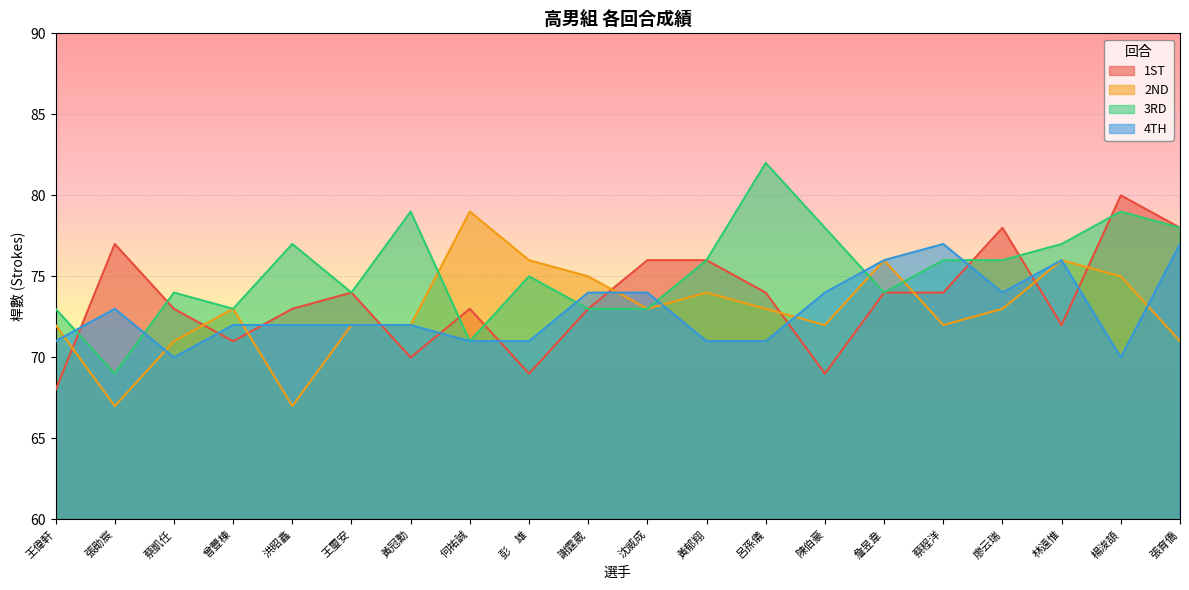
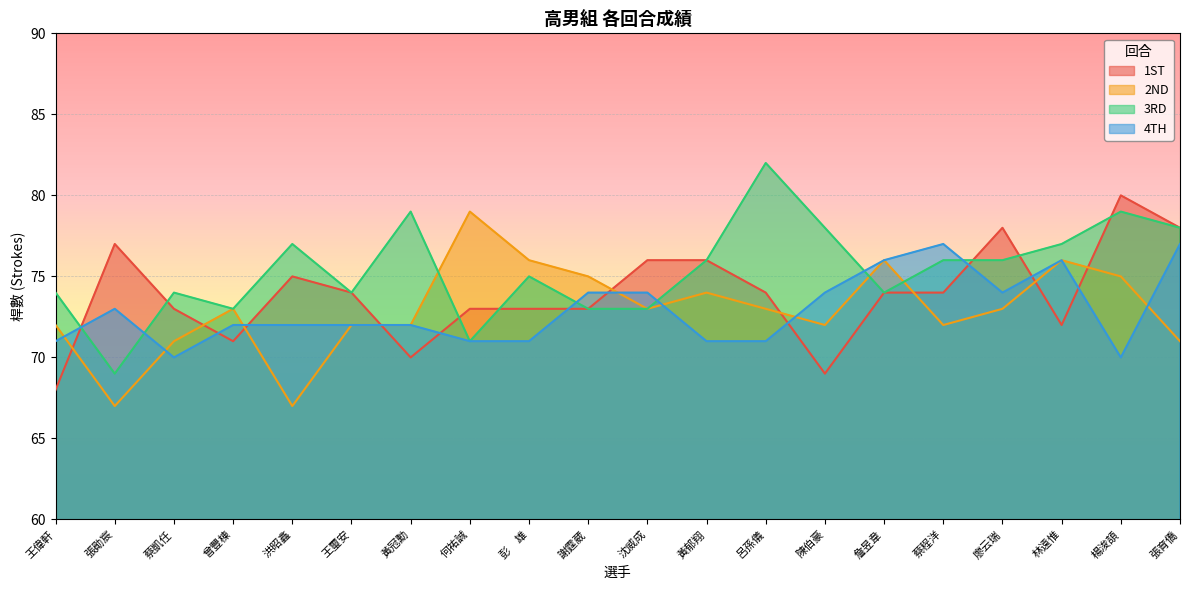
3RD, 王偉軒: 73 -> 74
1ST, 洪昭鑫: 73 -> 75
1ST, 彭 雄: 69 -> 73
